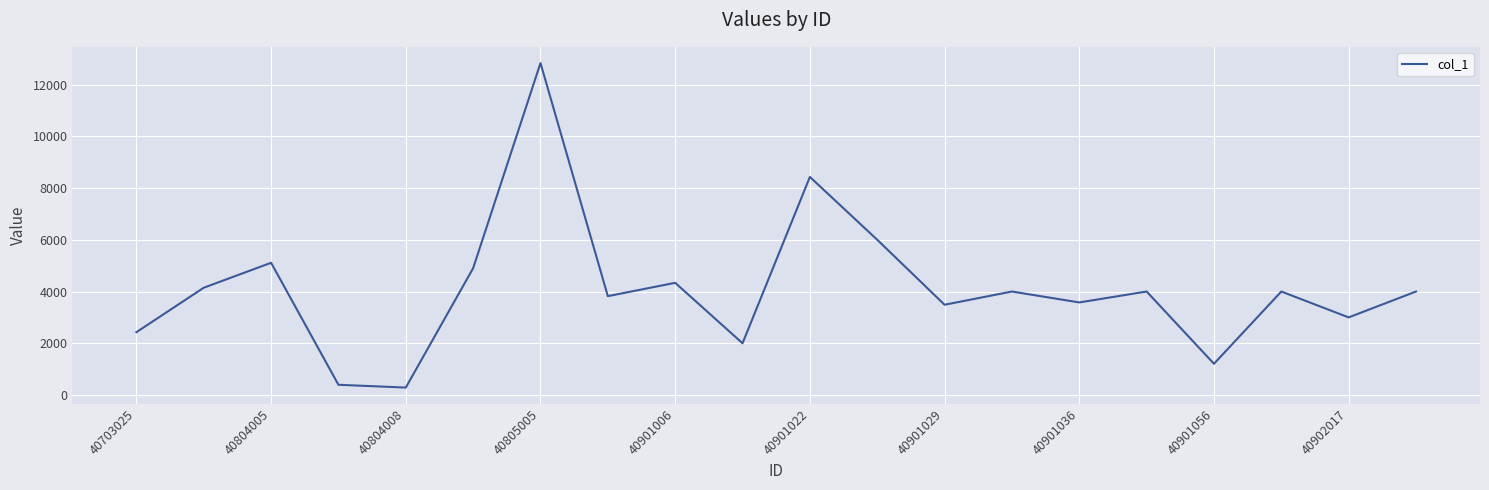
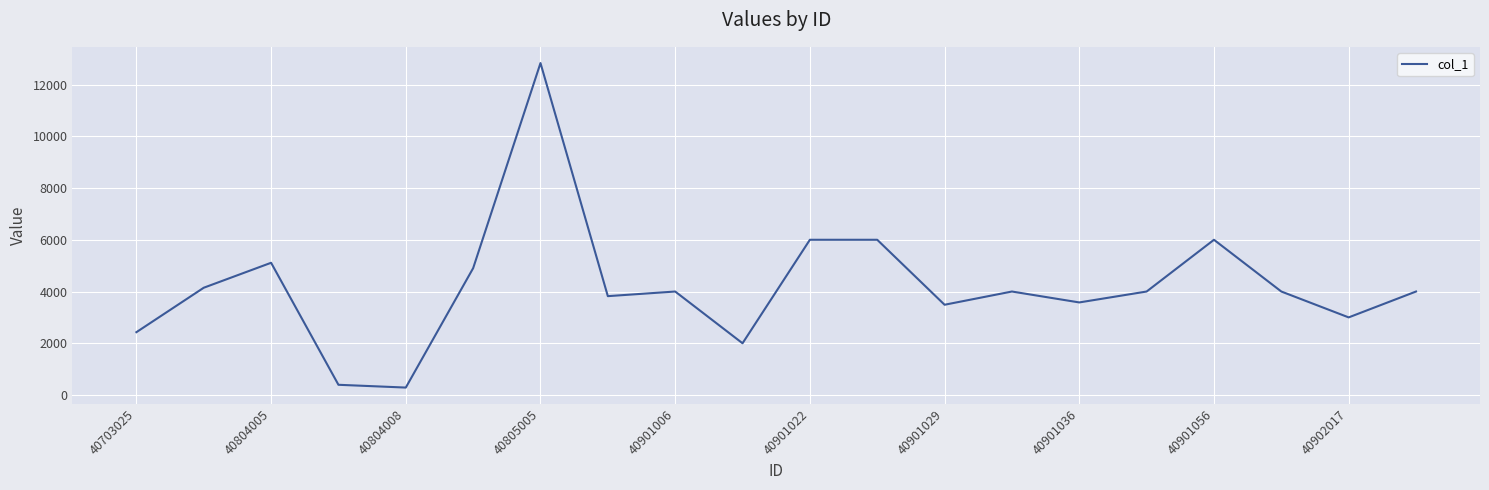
40901006: 4300 -> 4000
40901022: 8400 -> 6000
40901056: 1200 -> 6000
